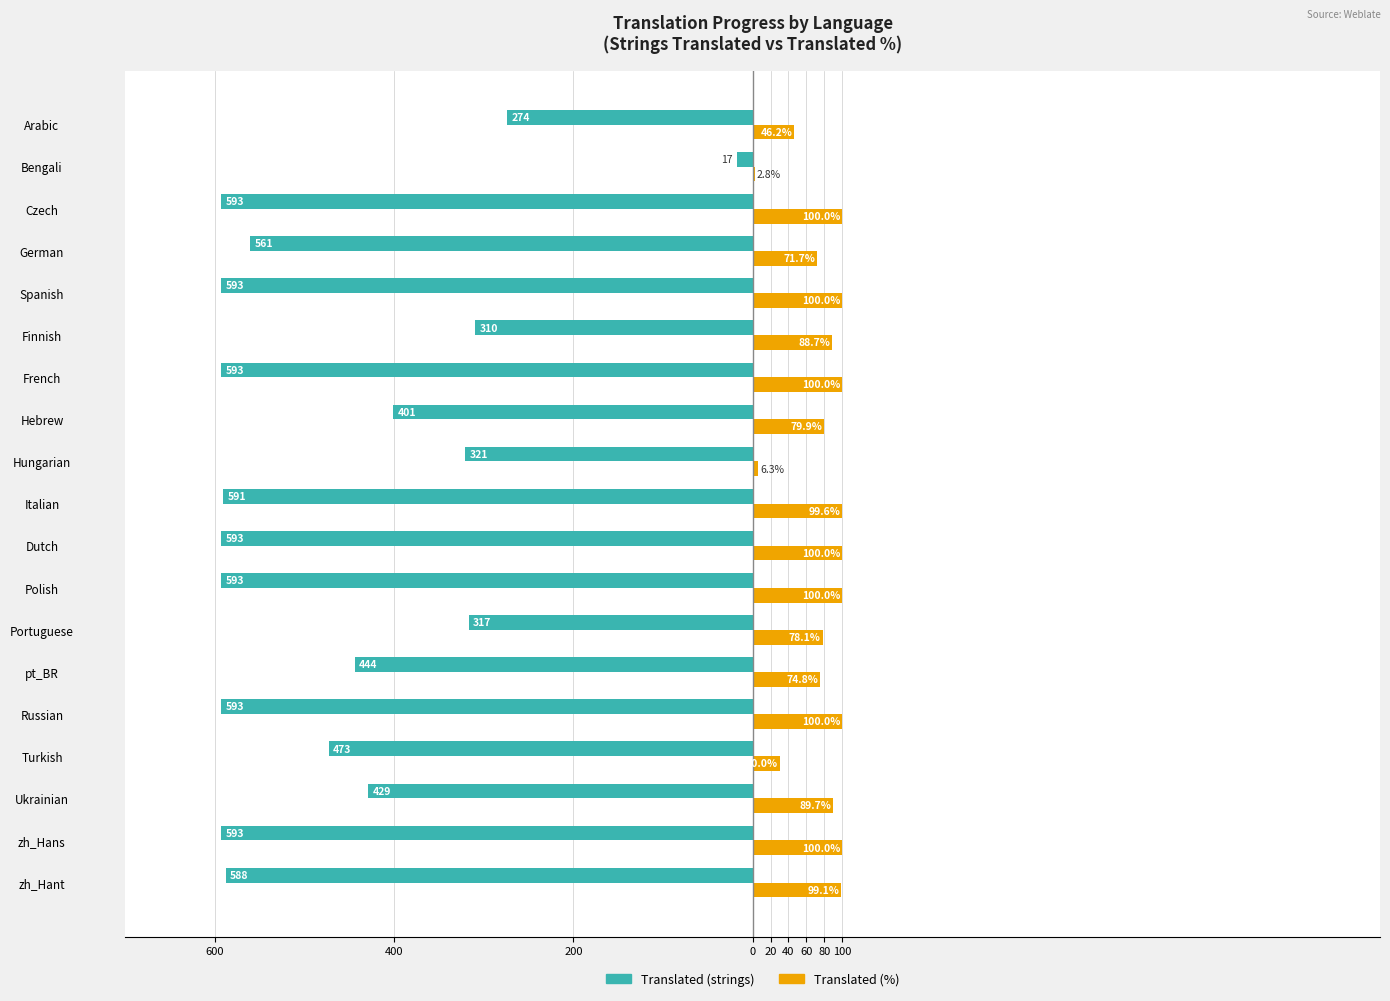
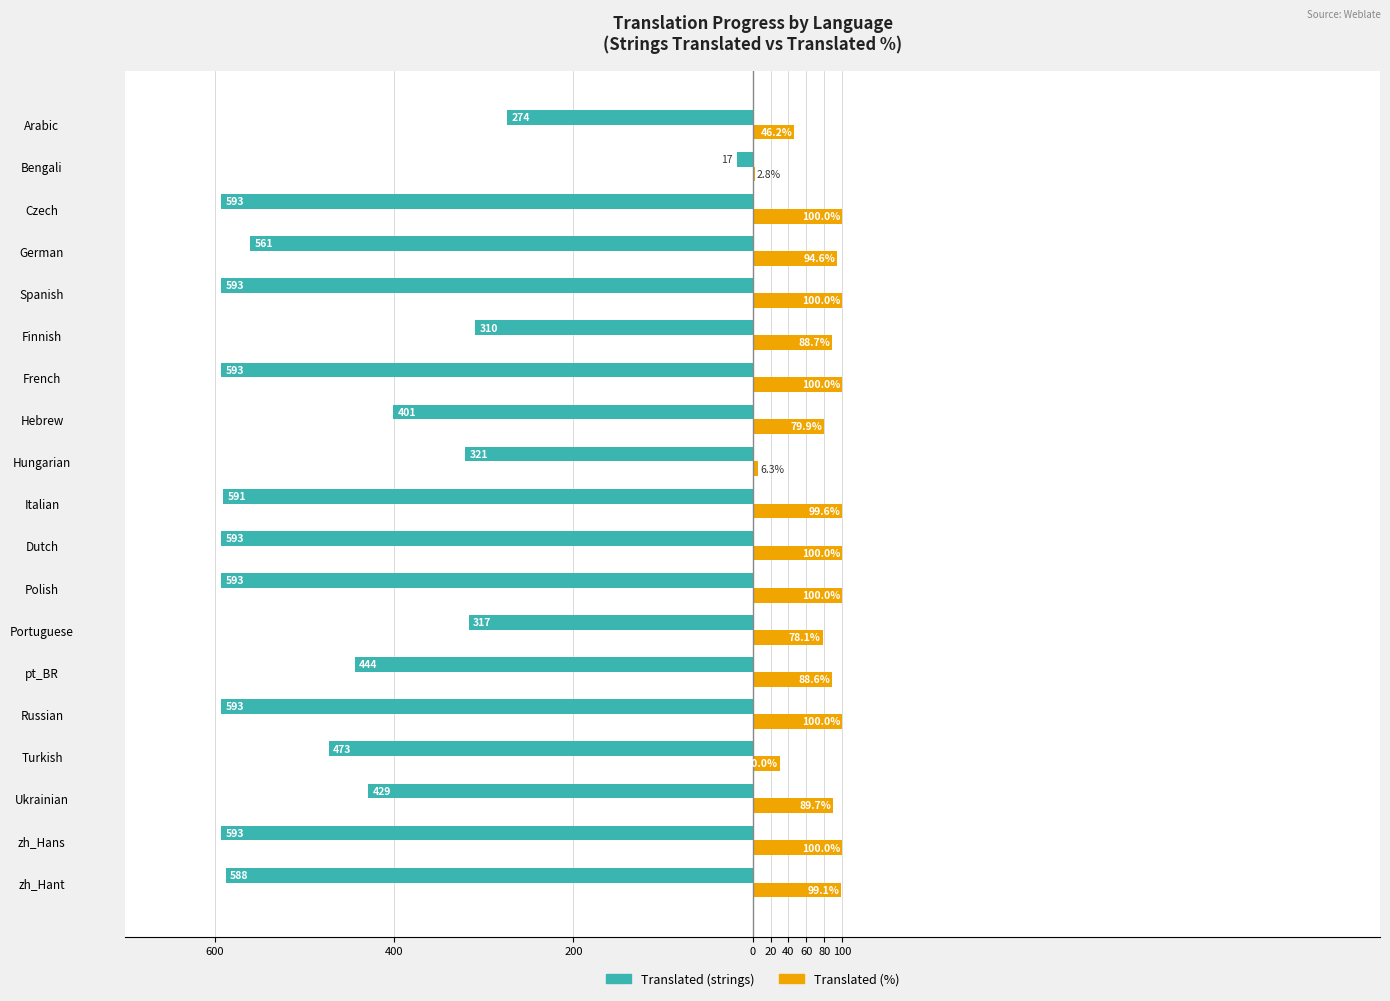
Translated (%), German: 71.7% -> 94.6%
Translated (%), pt_BR: 74.8% -> 88.6%
